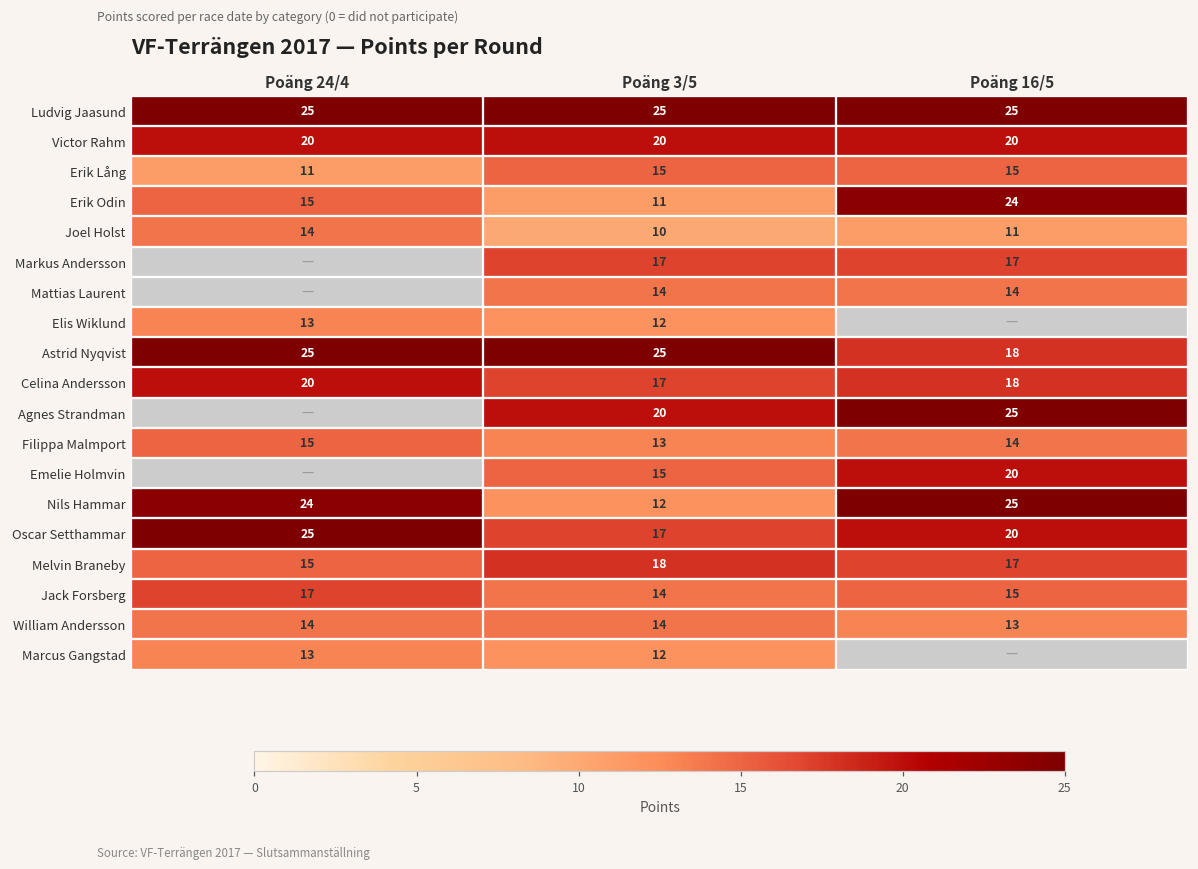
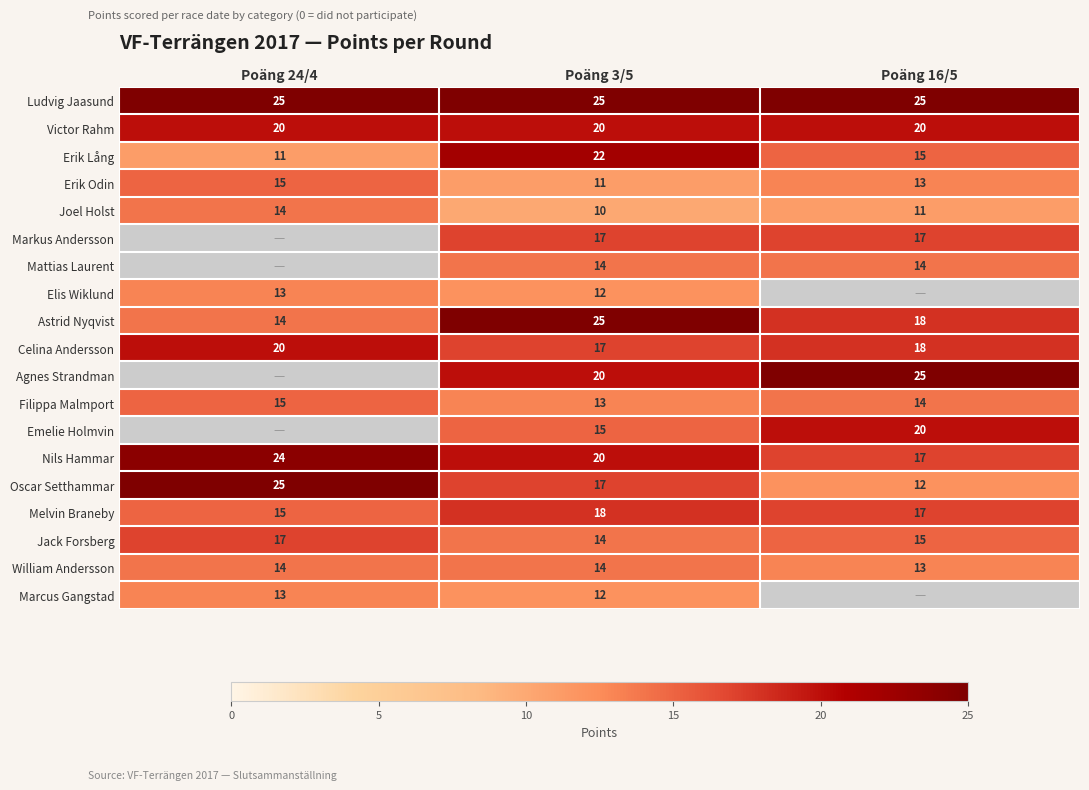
Erik Lång, Poäng 3/5: 15 -> 22
Erik Odin, Poäng 16/5: 24 -> 13
Astrid Nyqvist, Poäng 24/4: 25 -> 14
Nils Hammar, Poäng 3/5: 12 -> 20
Nils Hammar, Poäng 16/5: 25 -> 17
Oscar Setthammar, Poäng 16/5: 20 -> 12
